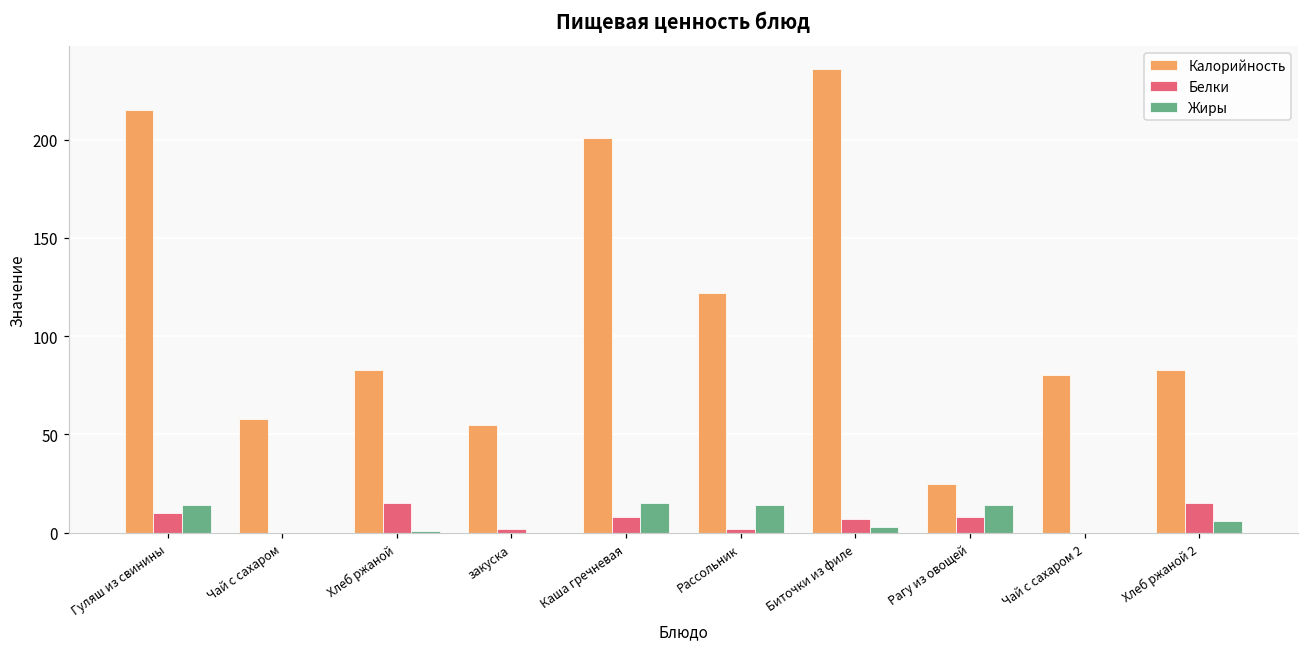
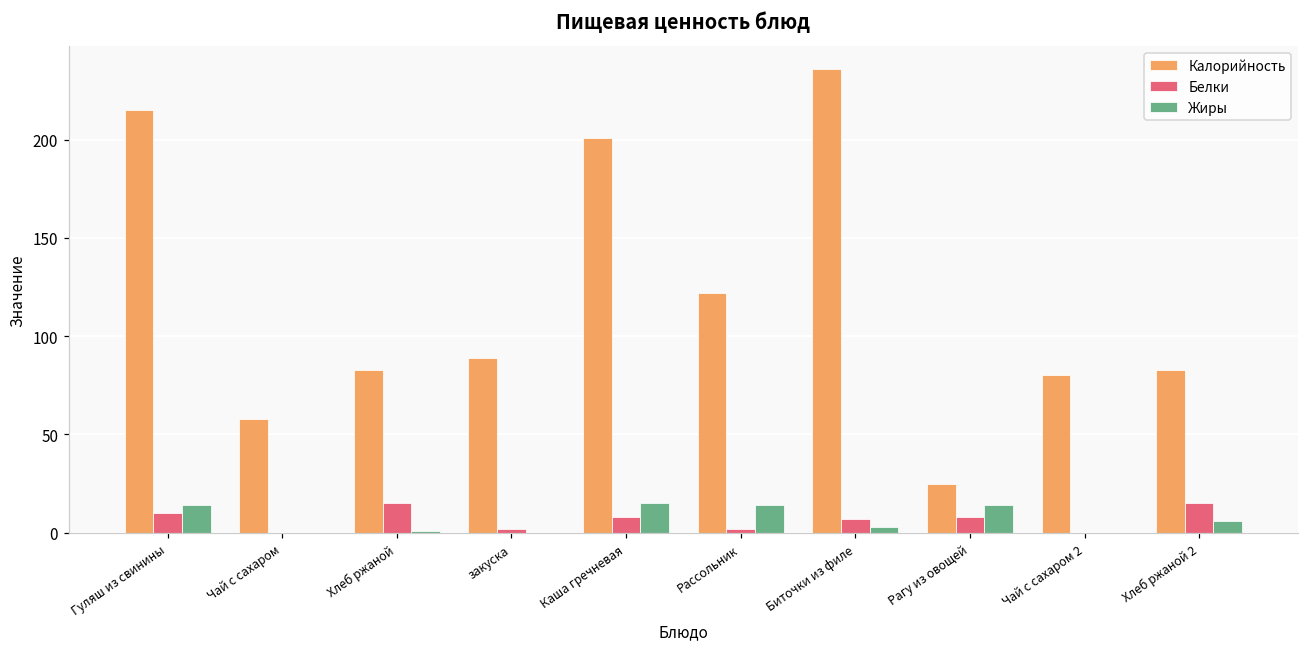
Калорийность, закуска: 55 -> 89
